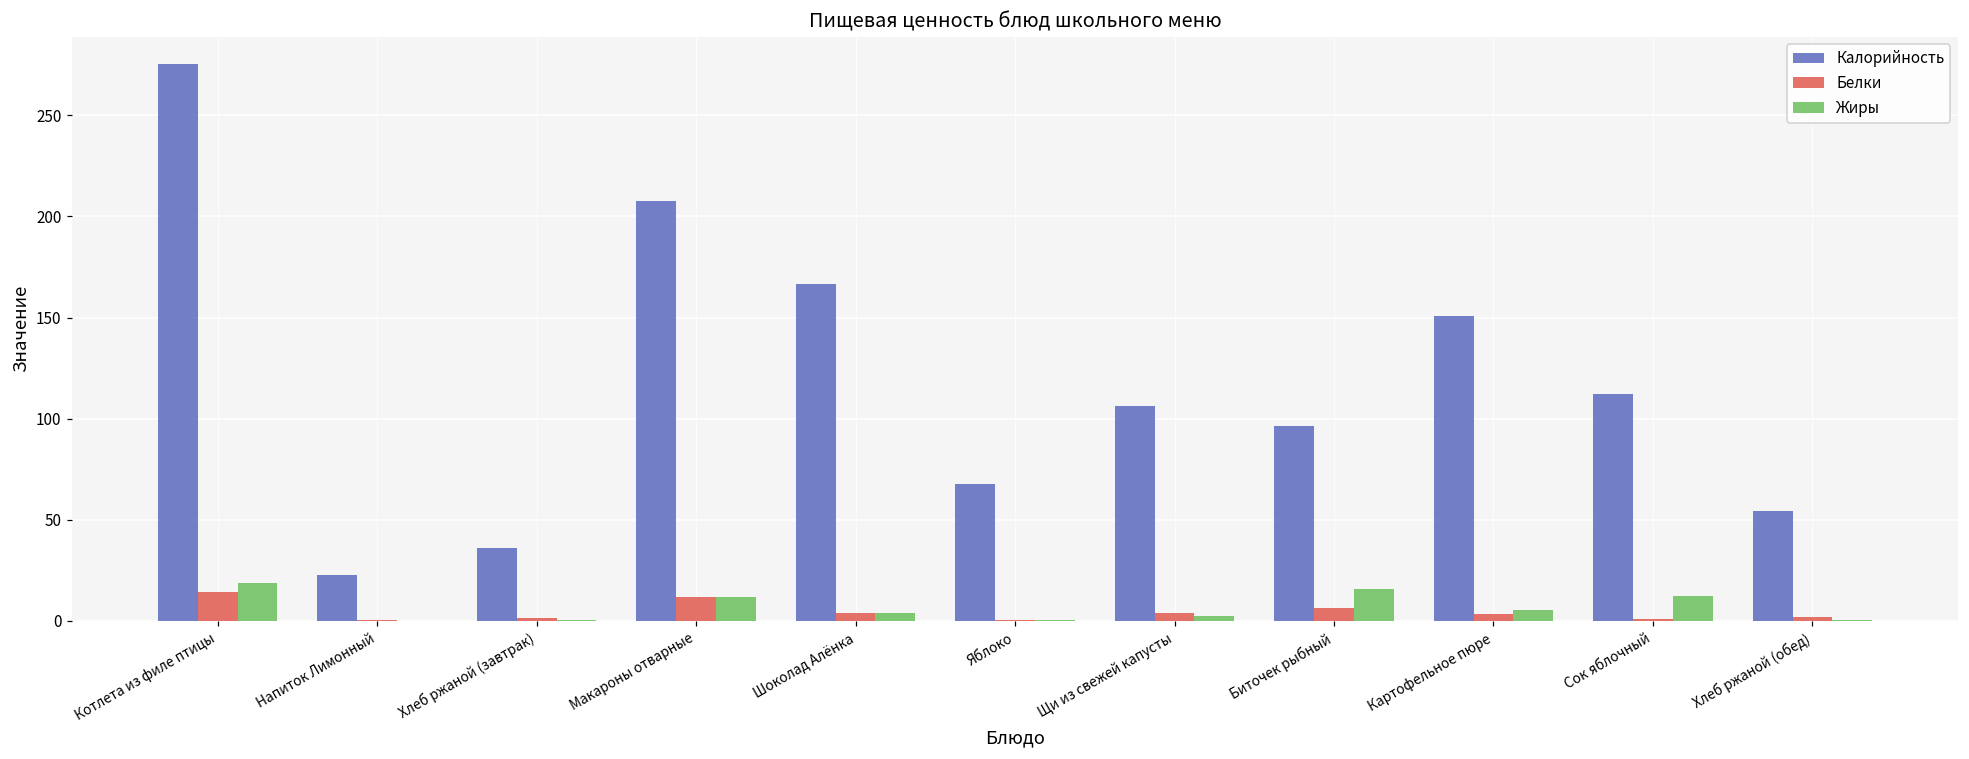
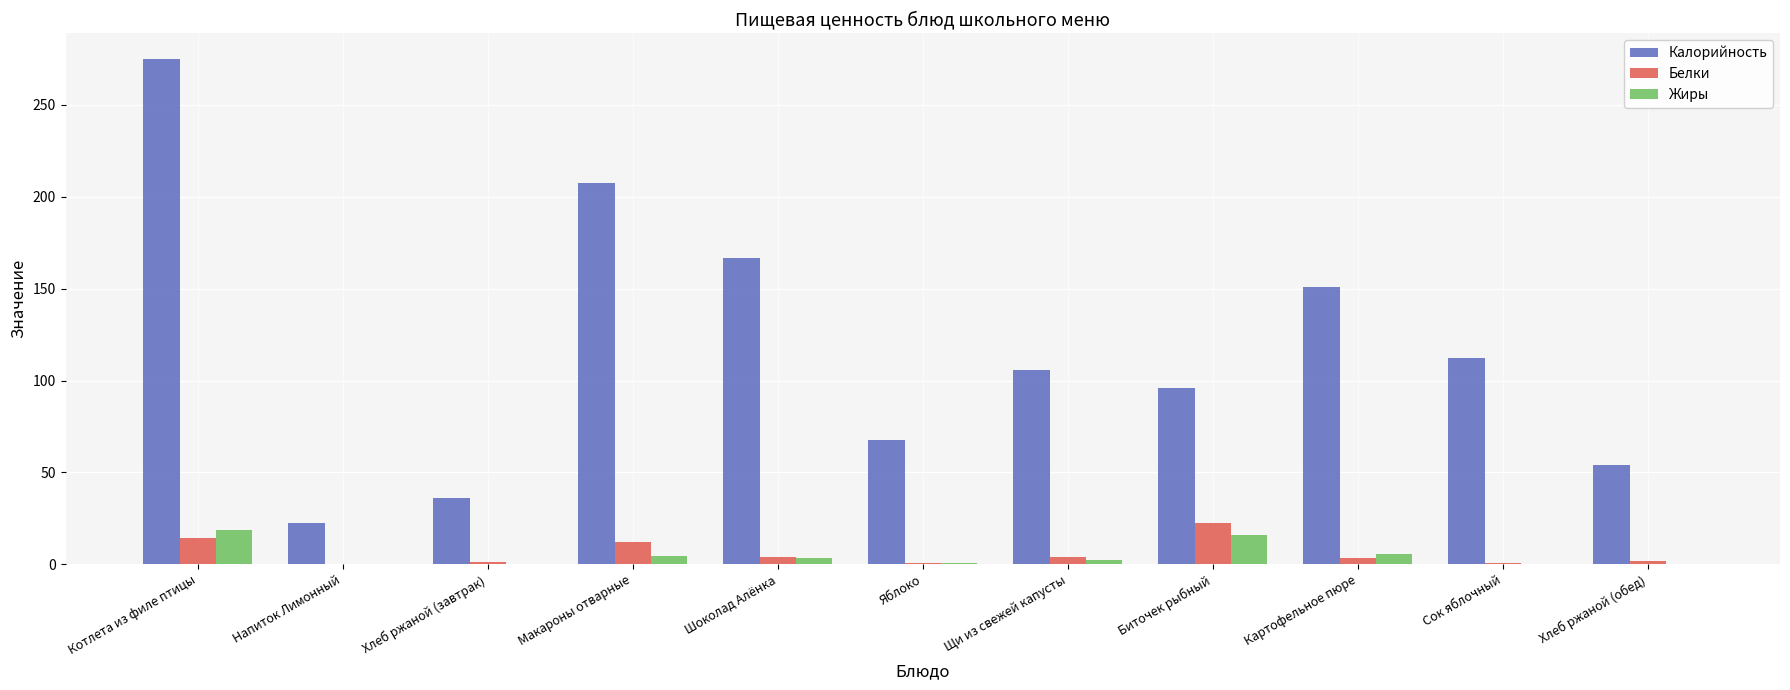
Жиры, Макароны отварные: 12 -> 4
Белки, Биточек рыбный: 6 -> 23
Жиры, Сок яблочный: 12 -> 0
